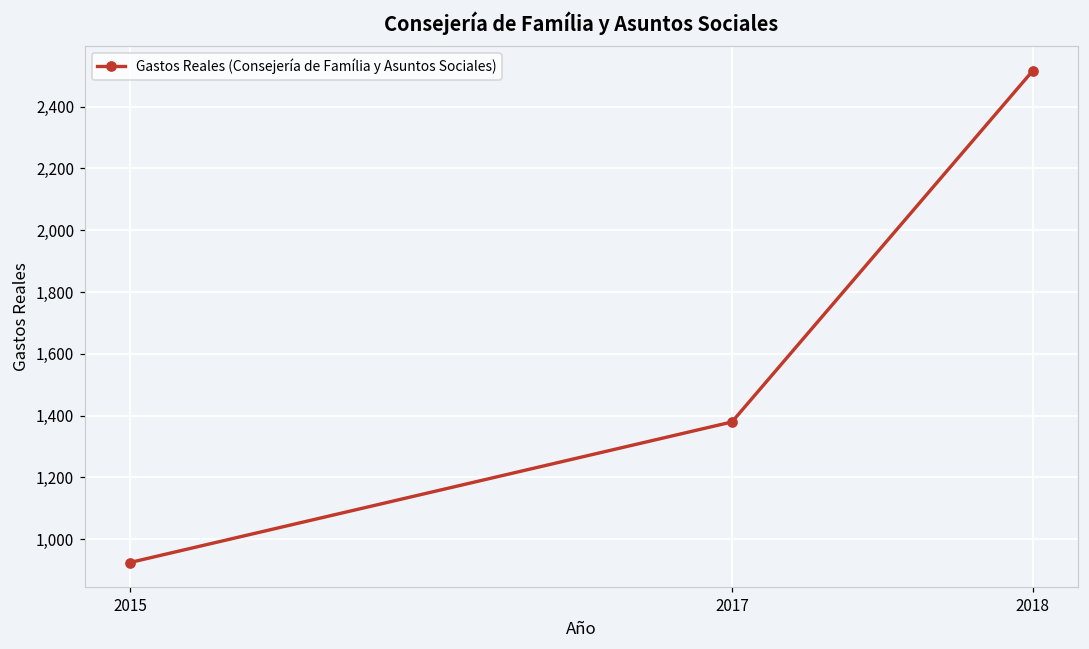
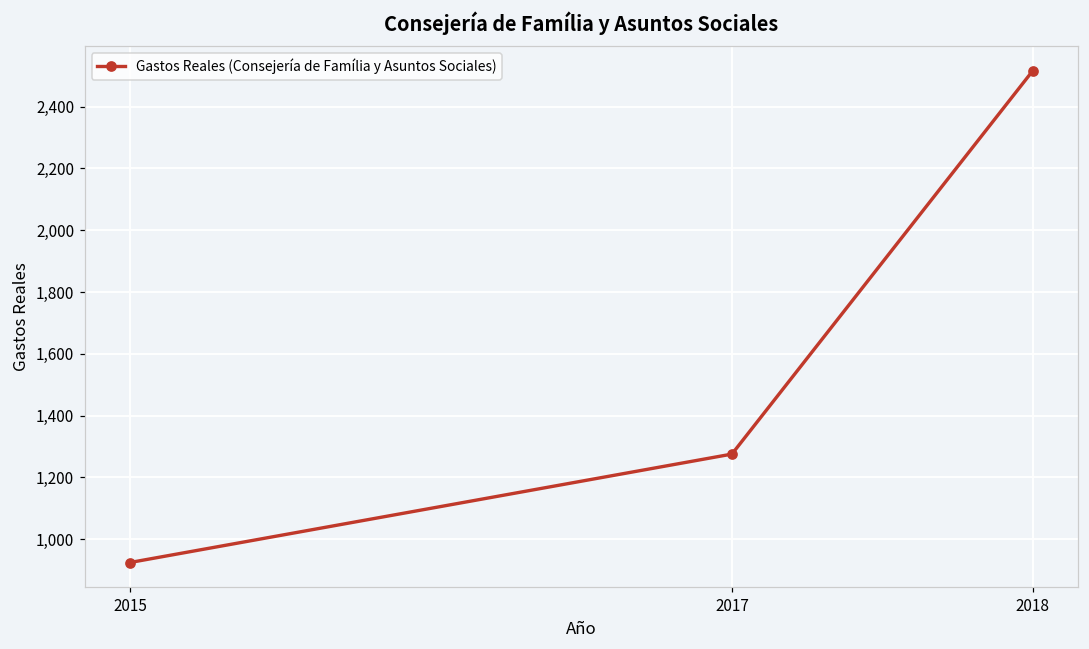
2017: 1,380 -> 1,280
